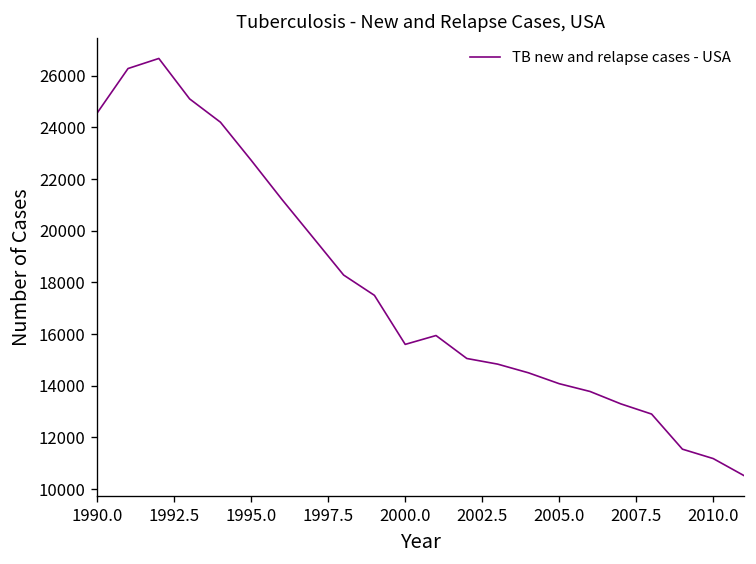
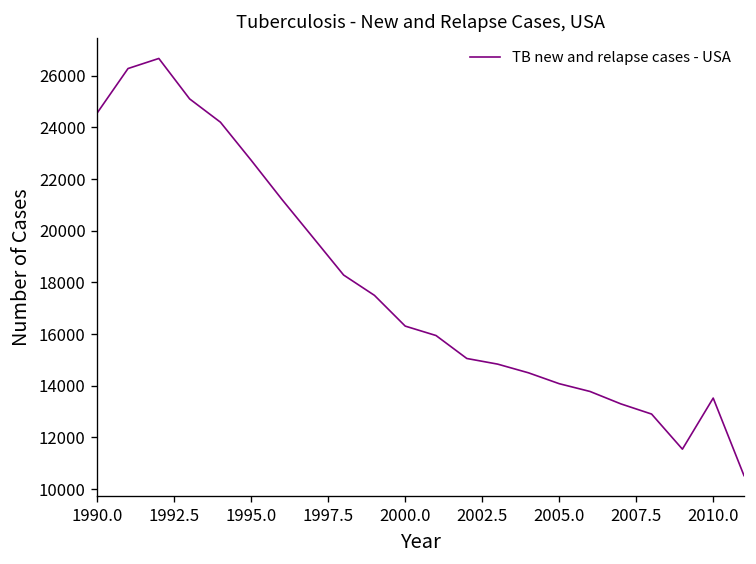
2000.0: 15600 -> 16300
2010.0: 11200 -> 13500
